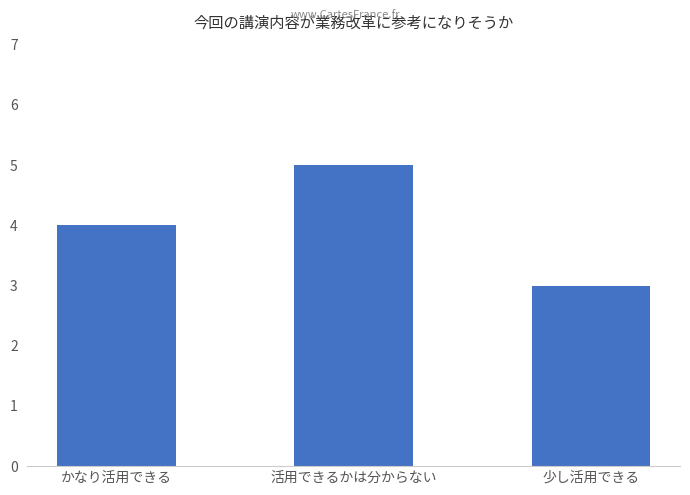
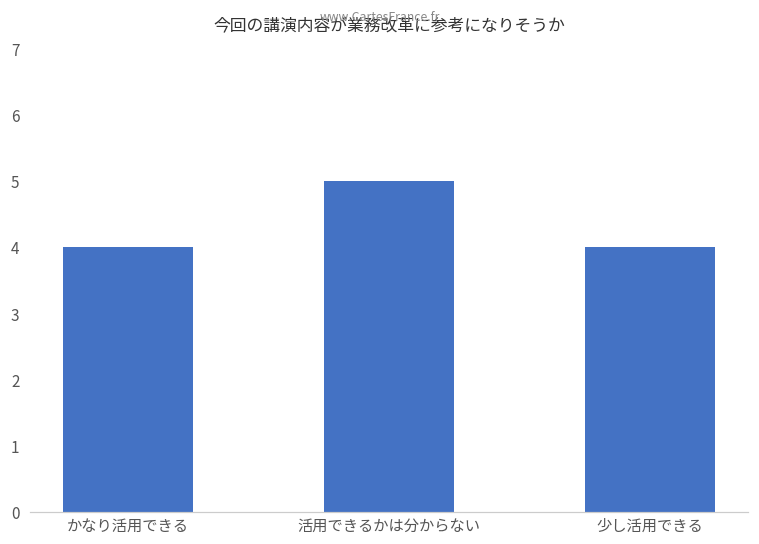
少し活用できる: 3 -> 4
